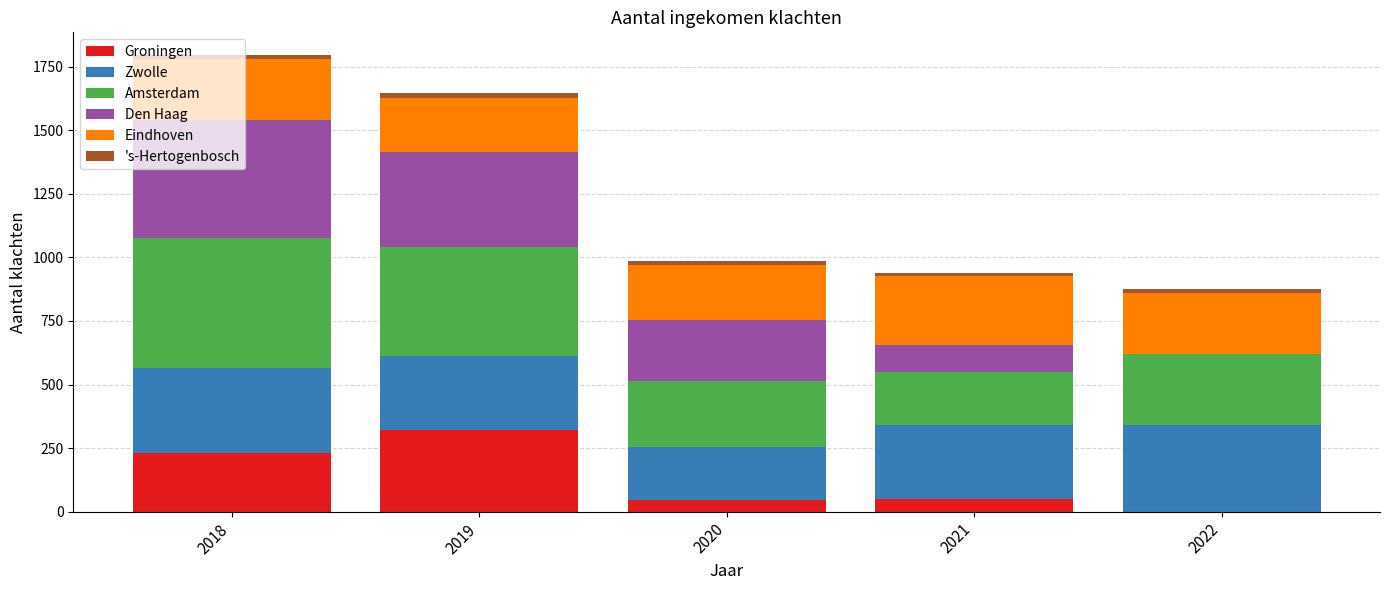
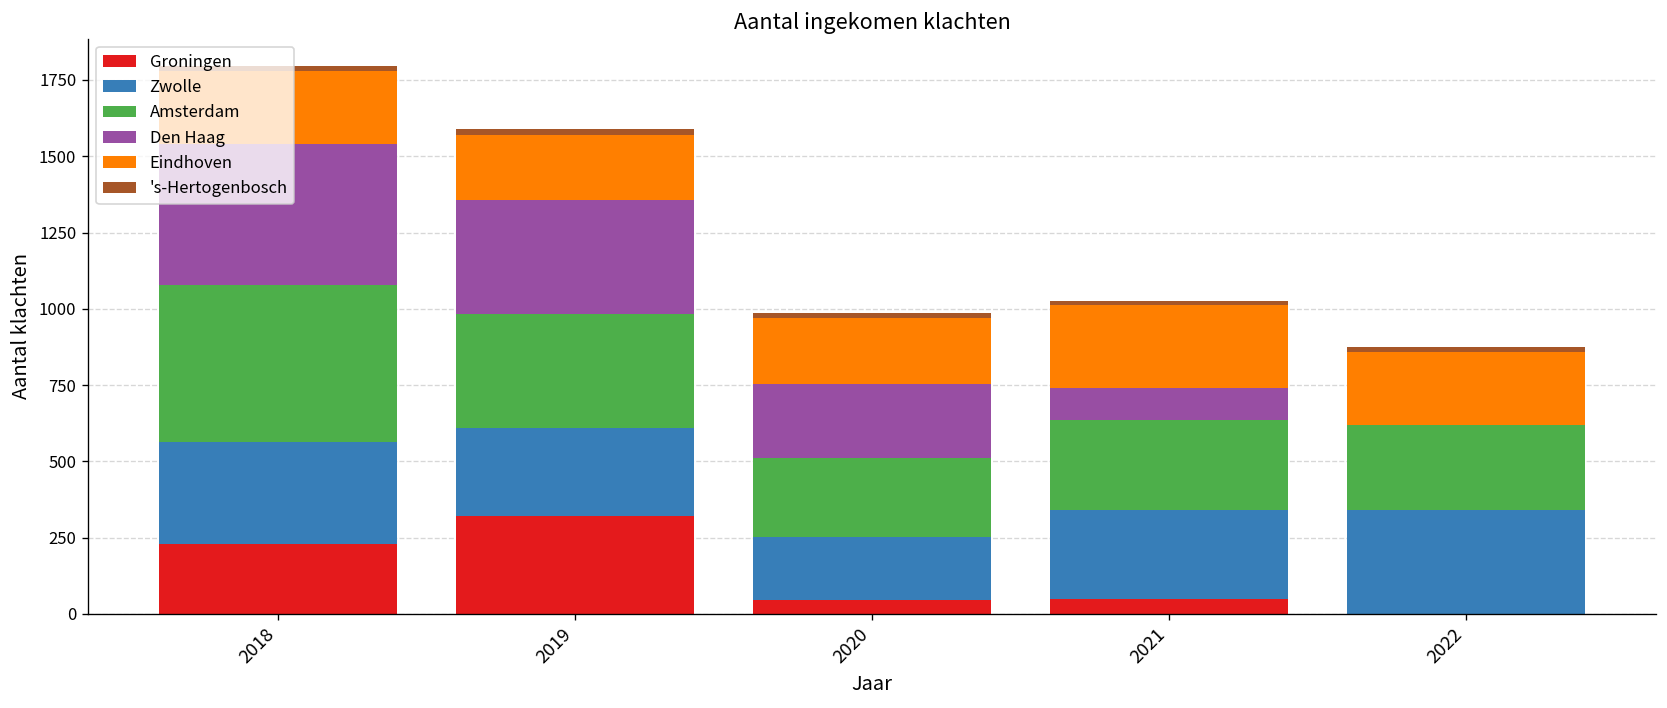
Amsterdam, 2019: 430 -> 370
Amsterdam, 2021: 210 -> 300
